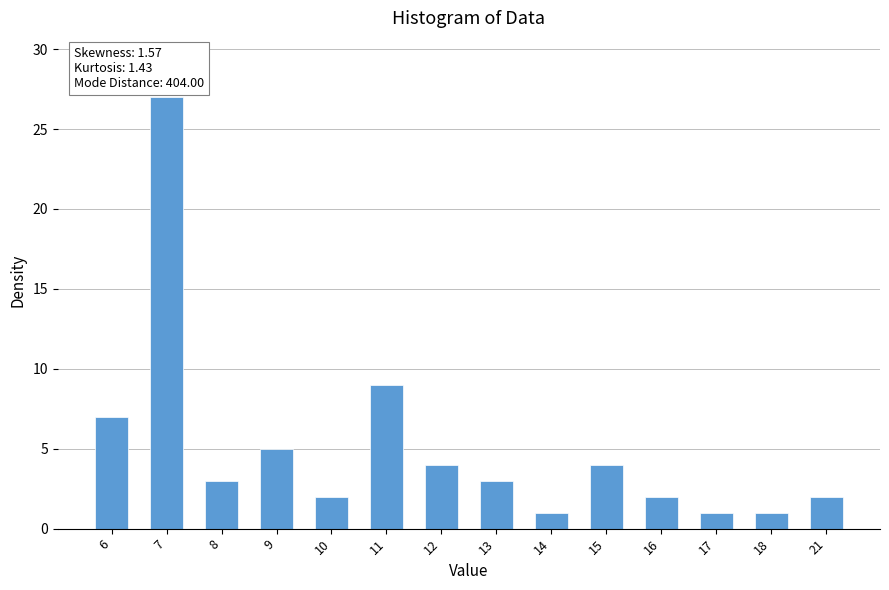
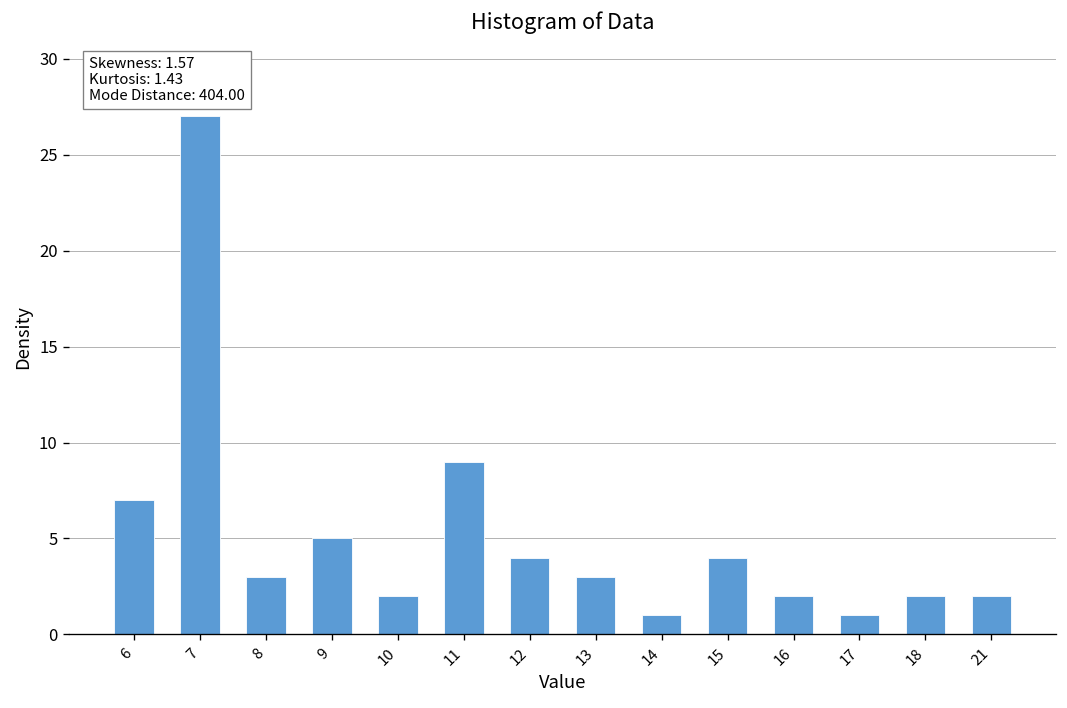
18: 1 -> 2
